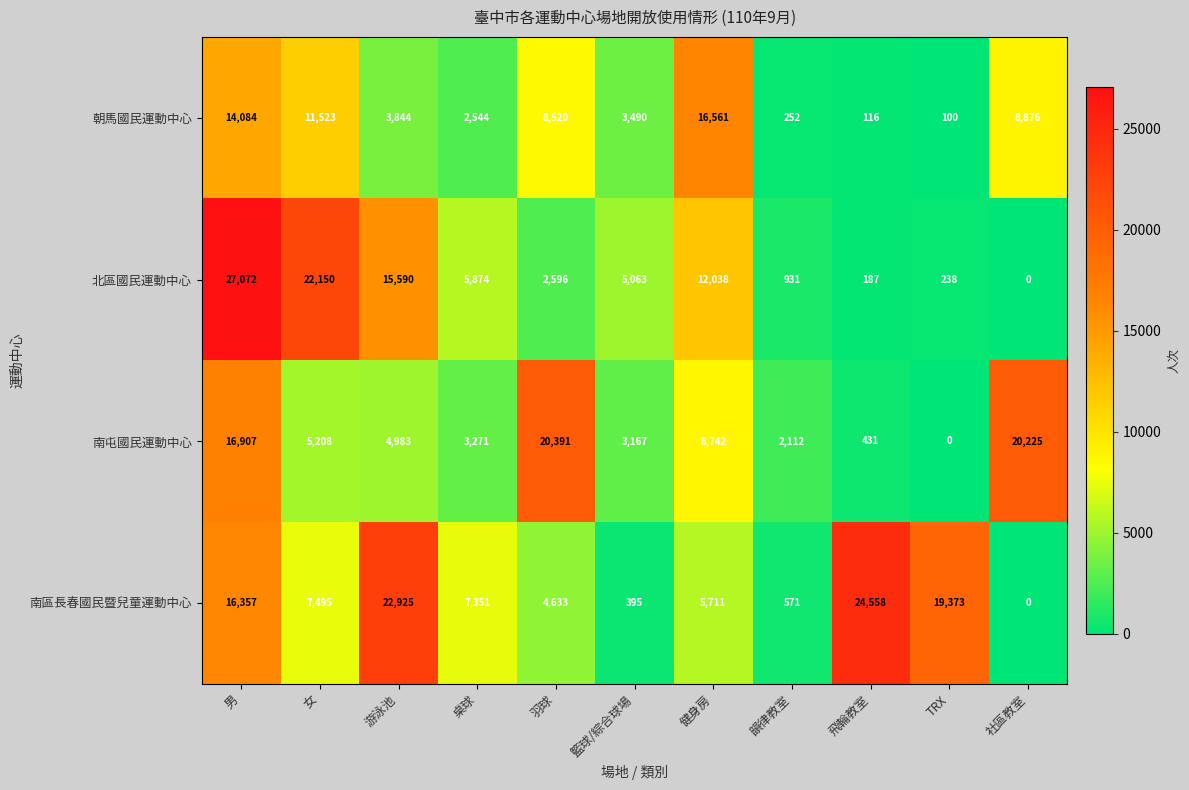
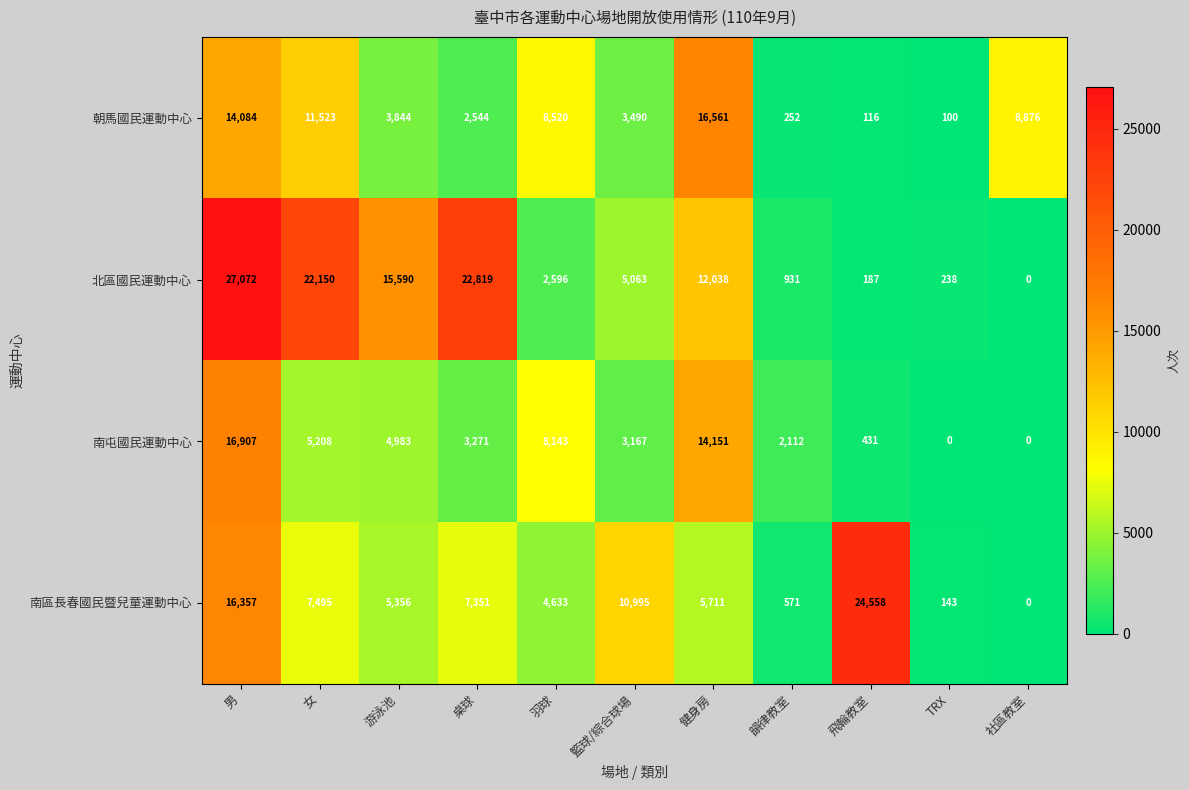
北區國民運動中心, 桌球: 5,874 -> 22,819
南屯國民運動中心, 羽球: 20,391 -> 8,143
南屯國民運動中心, 健身房: 8,742 -> 14,151
南屯國民運動中心, 社區教室: 20,225 -> 0
南區長春國民暨兒童運動中心, 游泳池: 22,925 -> 5,356
南區長春國民暨兒童運動中心, 籃球/綜合球場: 395 -> 10,995
南區長春國民暨兒童運動中心, TRX: 19,373 -> 143
